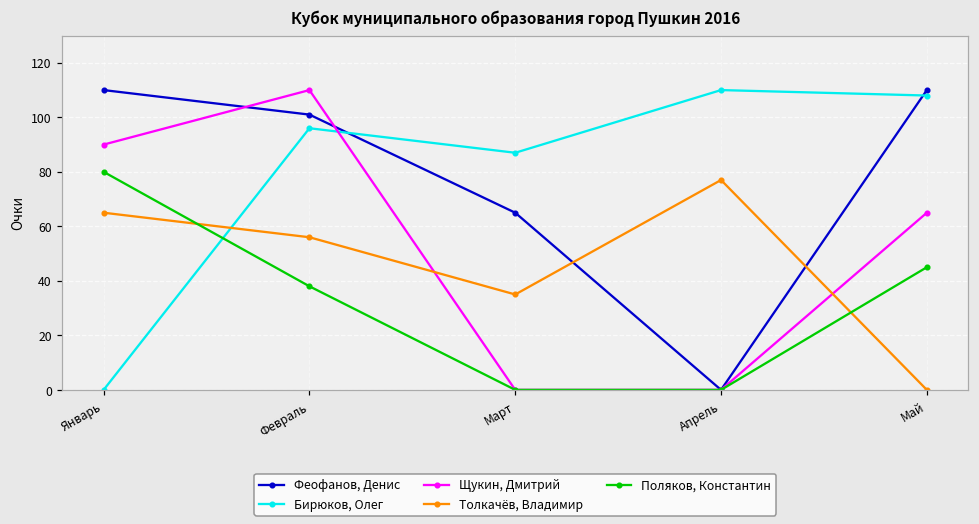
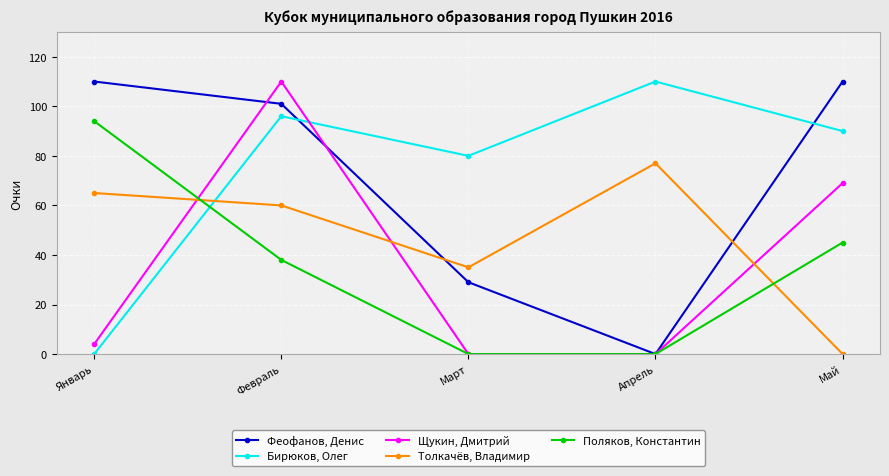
Щукин, Дмитрий, Январь: 90 -> 4
Поляков, Константин, Январь: 80 -> 94
Толкачёв, Владимир, Февраль: 56 -> 60
Феофанов, Денис, Март: 65 -> 29
Бирюков, Олег, Март: 87 -> 80
Бирюков, Олег, Май: 108 -> 90
Щукин, Дмитрий, Май: 65 -> 69
